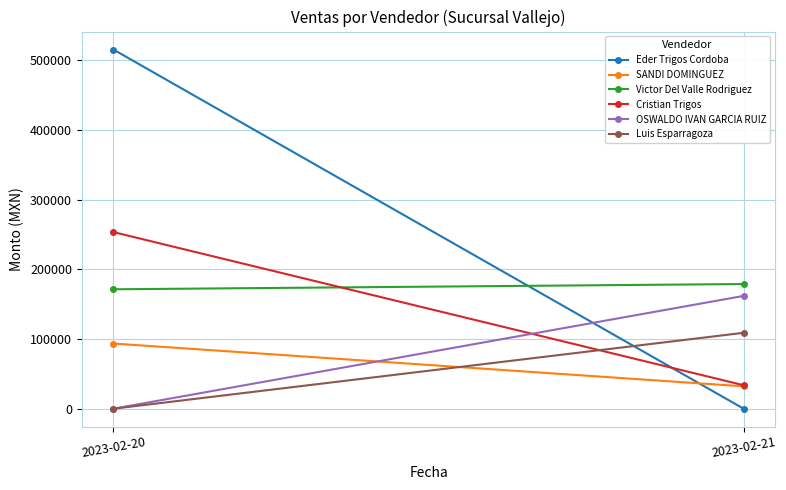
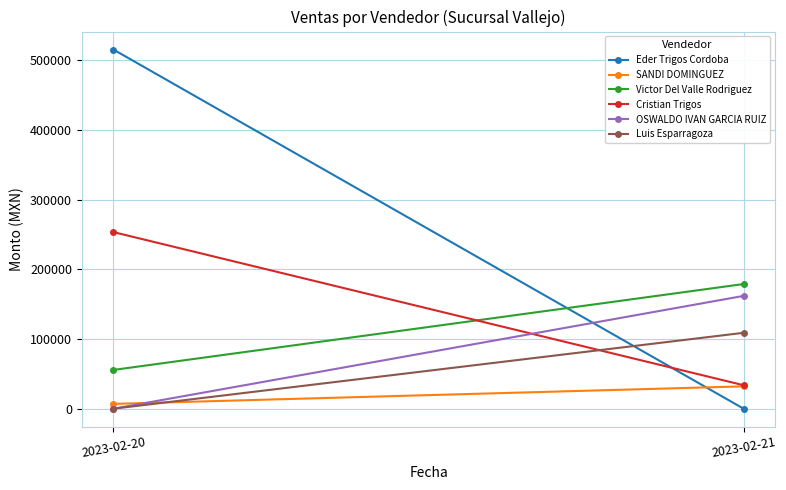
SANDI DOMINGUEZ, 2023-02-20: 90000 -> 10000
Victor Del Valle Rodriguez, 2023-02-20: 170000 -> 60000
